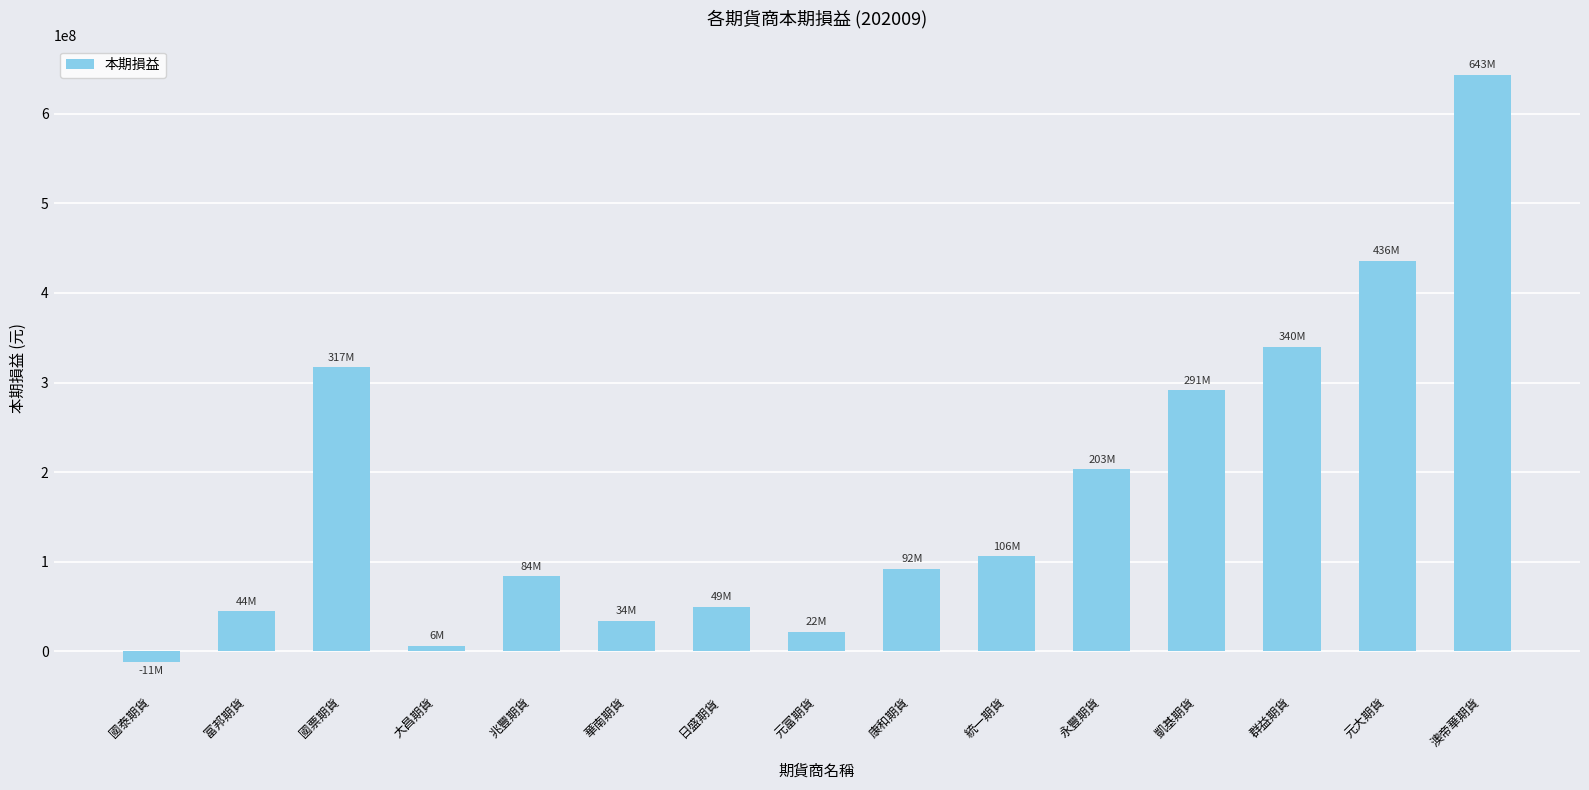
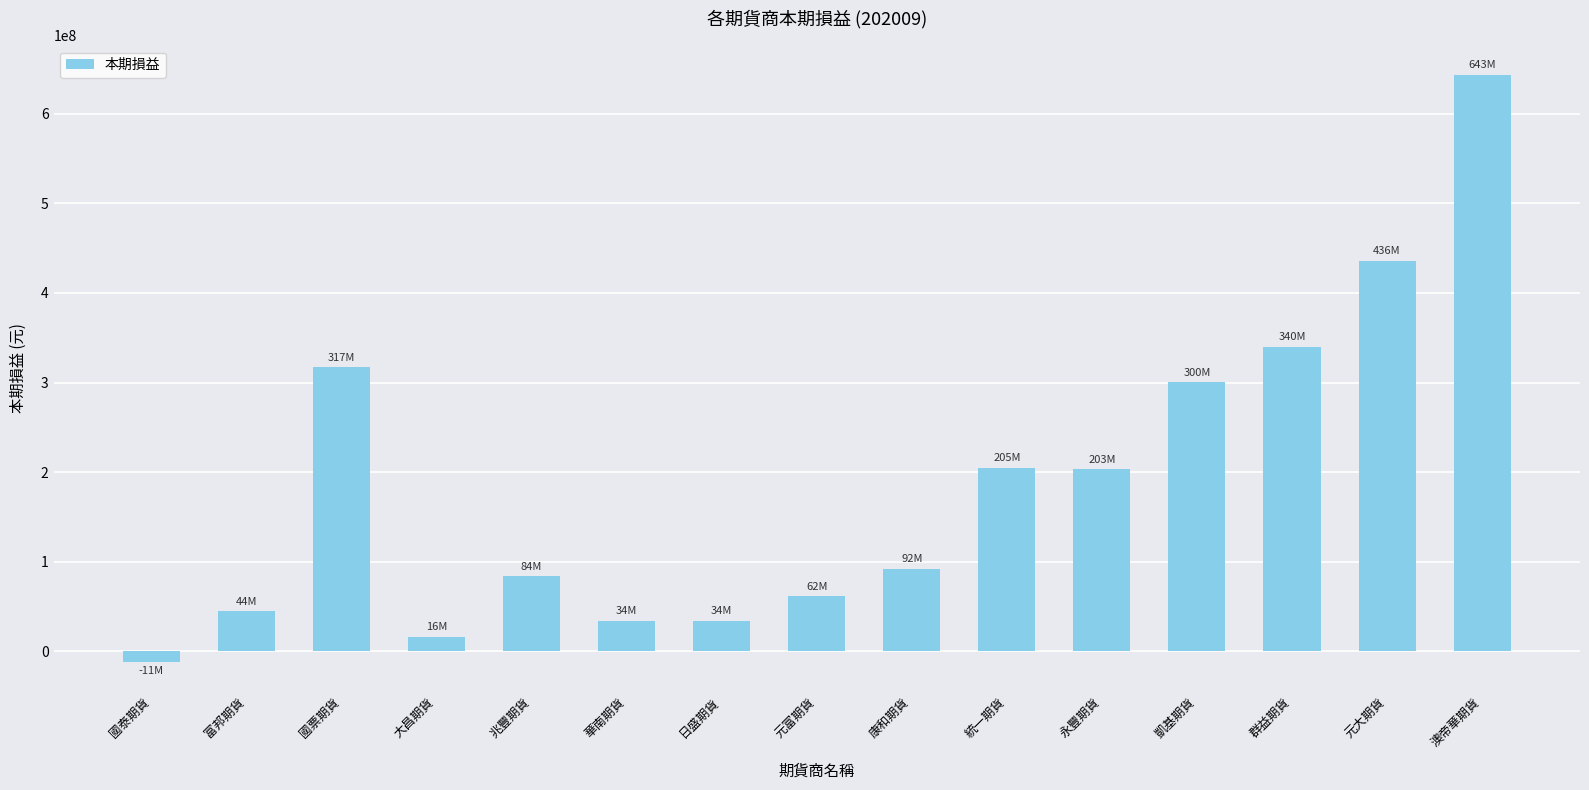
大昌期貨: 6M -> 16M
日盛期貨: 49M -> 34M
元富期貨: 22M -> 62M
統一期貨: 106M -> 205M
凱基期貨: 291M -> 300M
